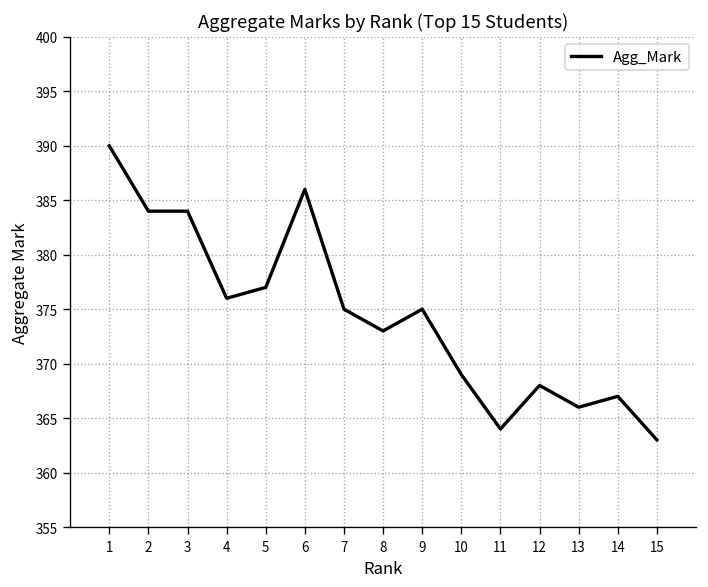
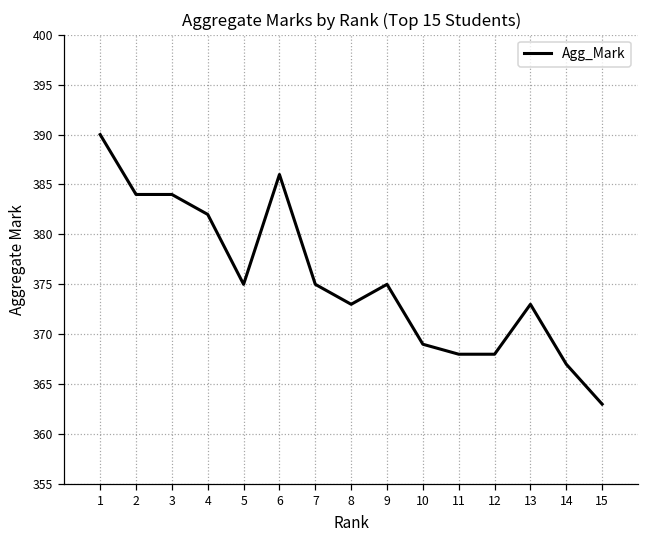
4: 376 -> 382
5: 377 -> 375
11: 364 -> 368
13: 366 -> 373
